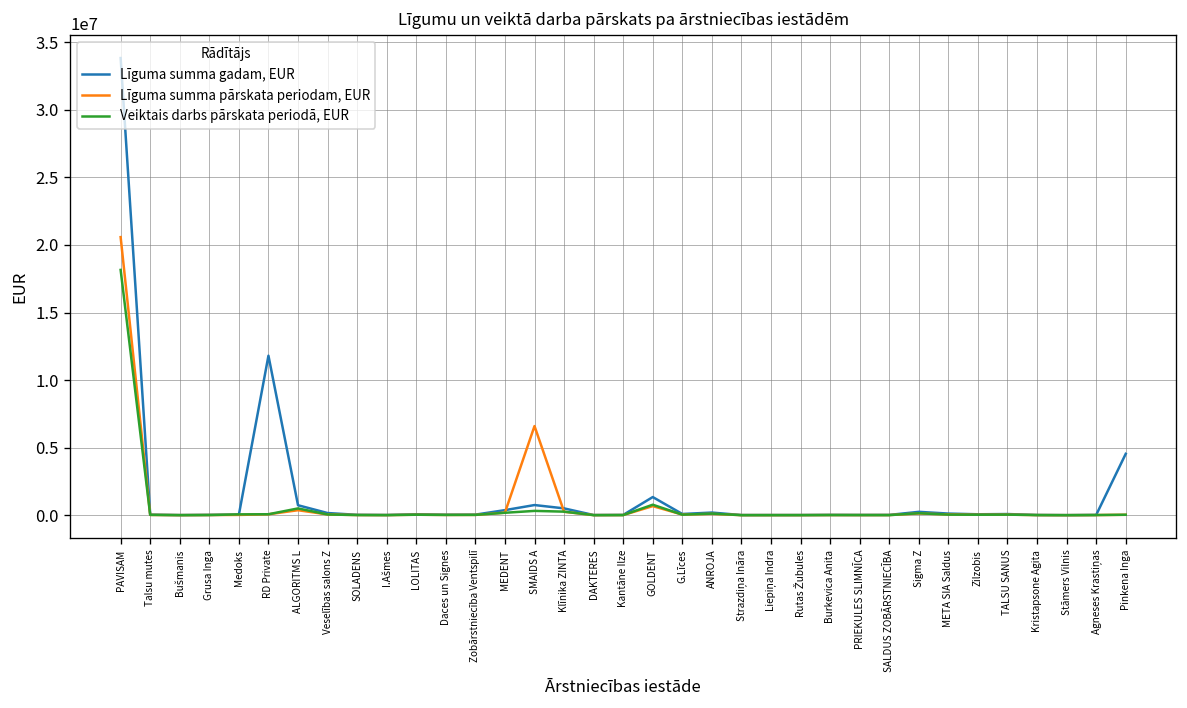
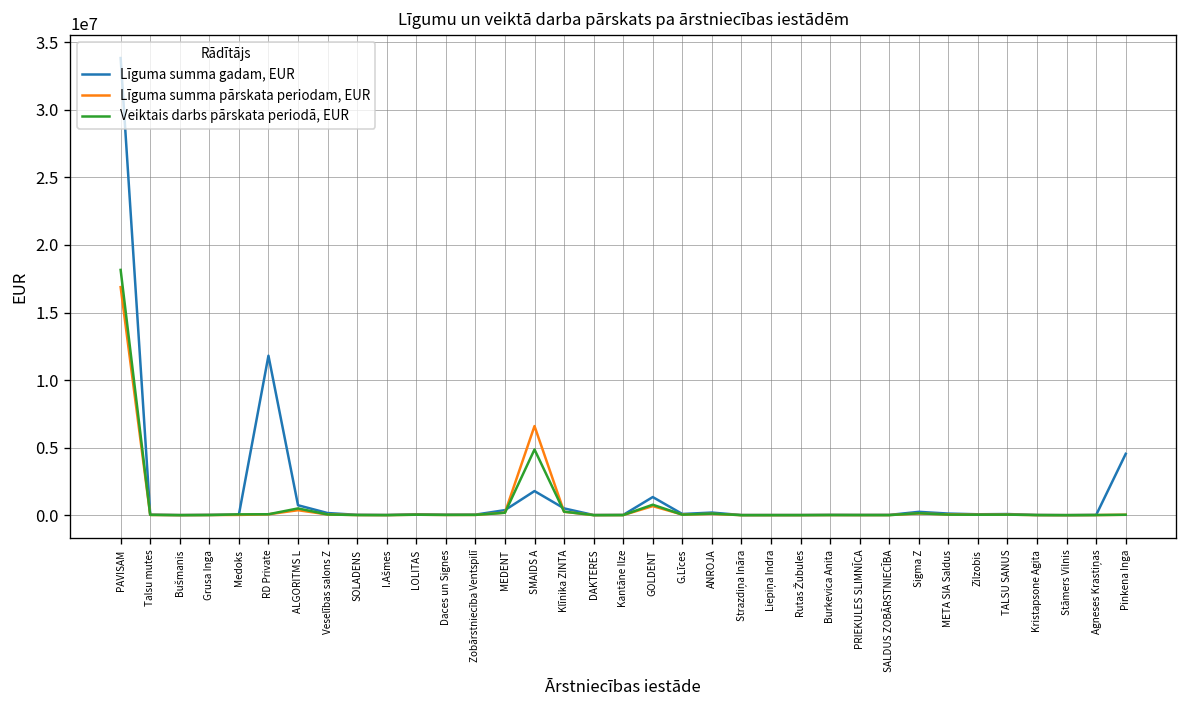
Līguma summa pārskata periodam, EUR, PAVISAM: 20600000 -> 16900000
Līguma summa gadam, EUR, SMAIDS A: 700000 -> 1800000
Veiktais darbs pārskata periodā, EUR, SMAIDS A: 300000 -> 4900000
